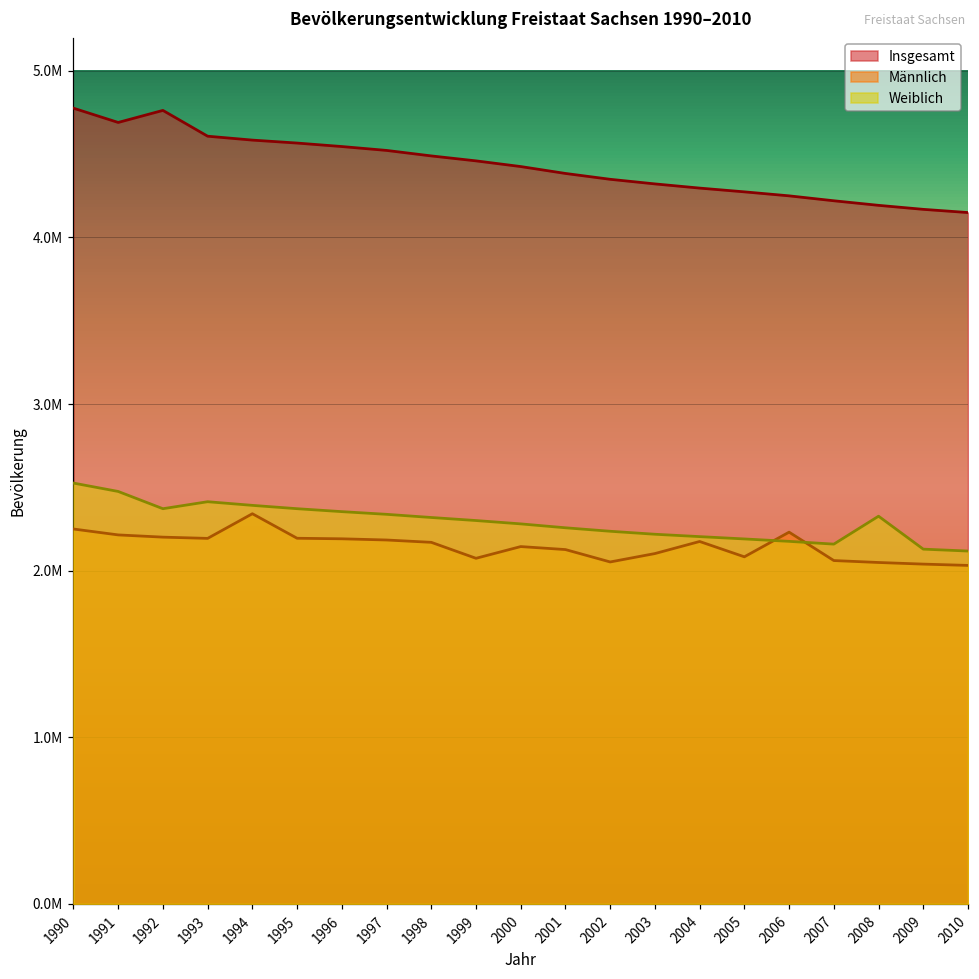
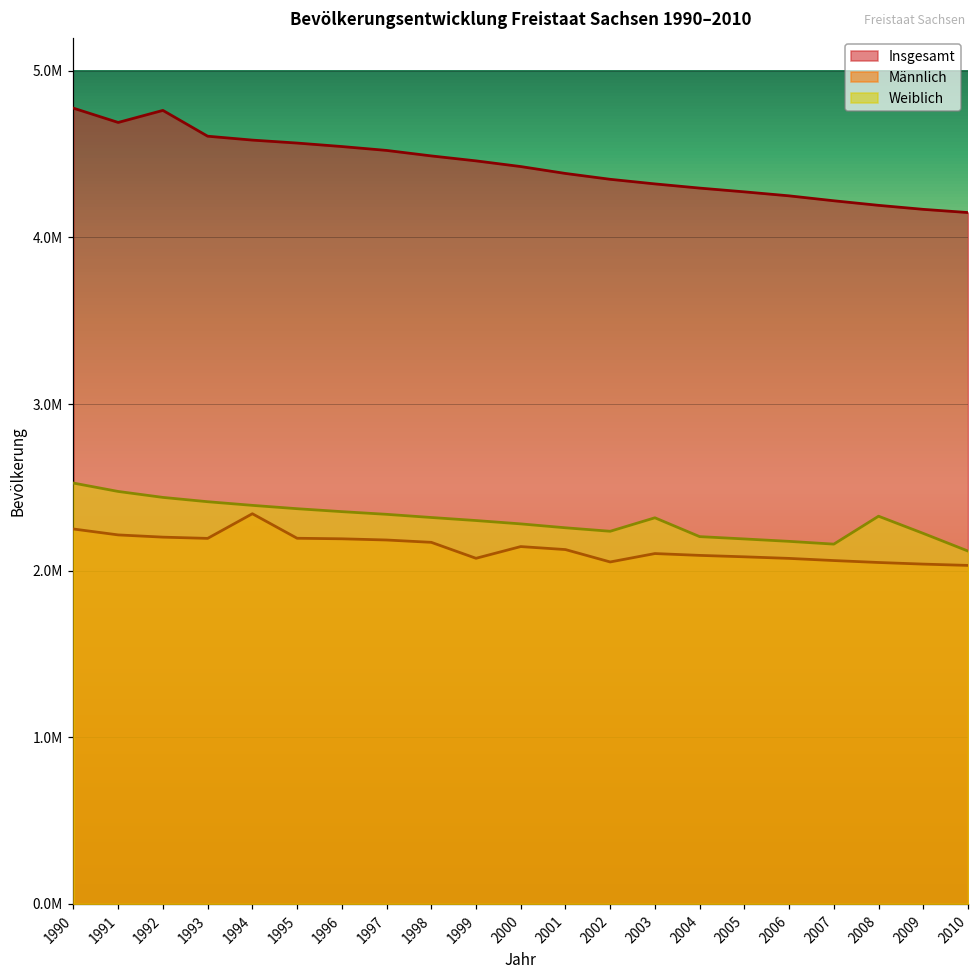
Weiblich, 1992: 2370000 -> 2440000
Weiblich, 2003: 2220000 -> 2320000
Männlich, 2004: 2180000 -> 2090000
Männlich, 2006: 2230000 -> 2070000
Weiblich, 2009: 2130000 -> 2220000
